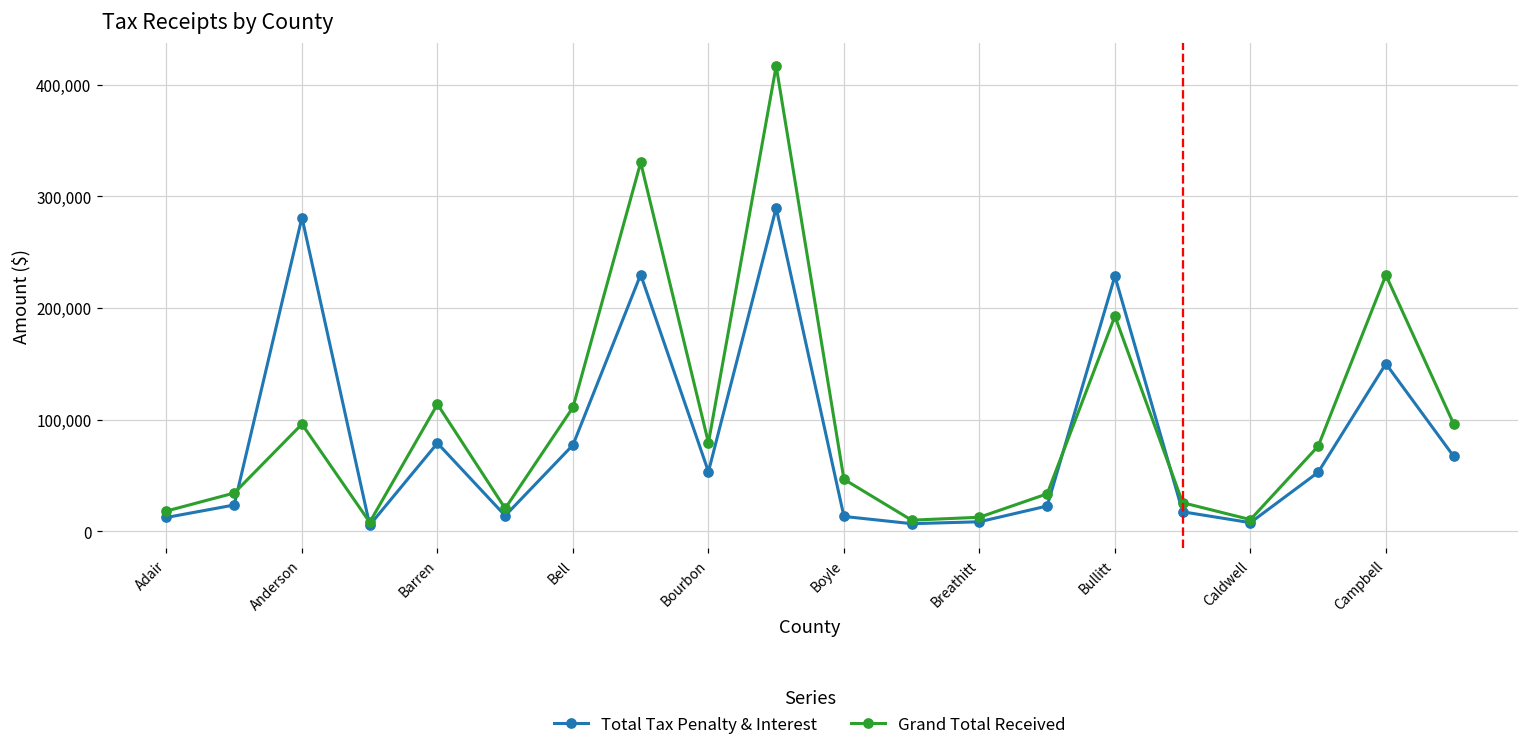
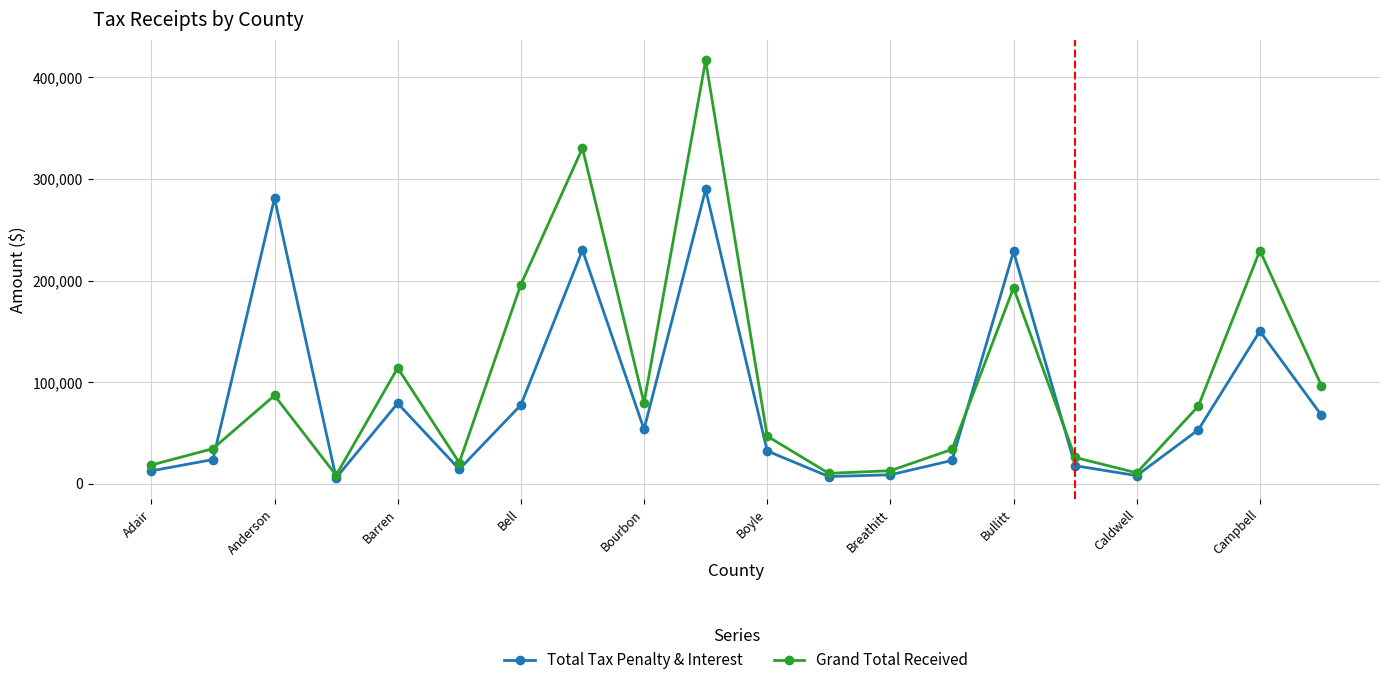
Grand Total Received, Anderson: 96,000 -> 87,000
Grand Total Received, Bell: 111,000 -> 196,000
Total Tax Penalty & Interest, Boyle: 13,000 -> 32,000
